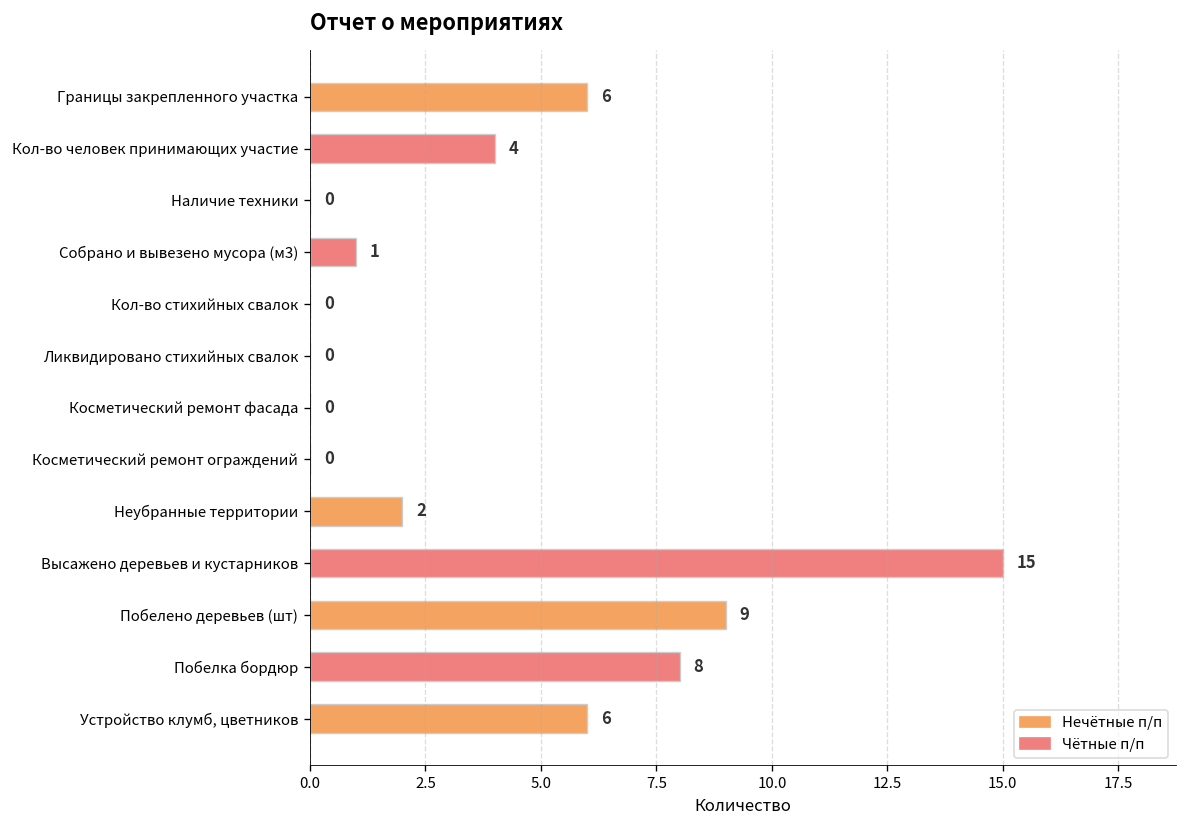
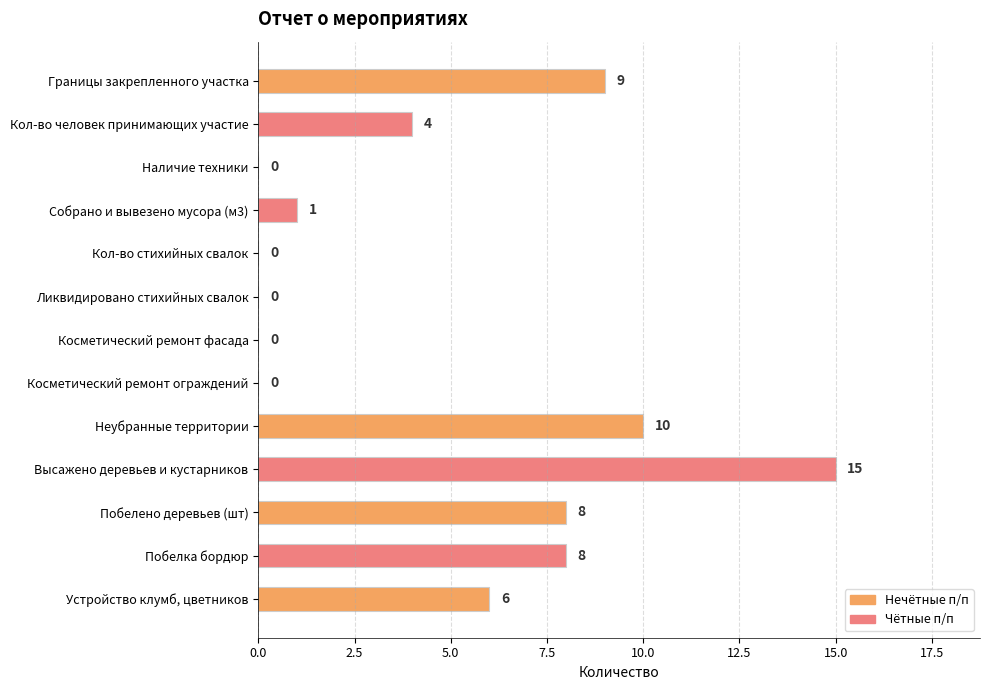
Границы закрепленного участка: 6 -> 9
Неубранные территории: 2 -> 10
Побелено деревьев (шт): 9 -> 8
